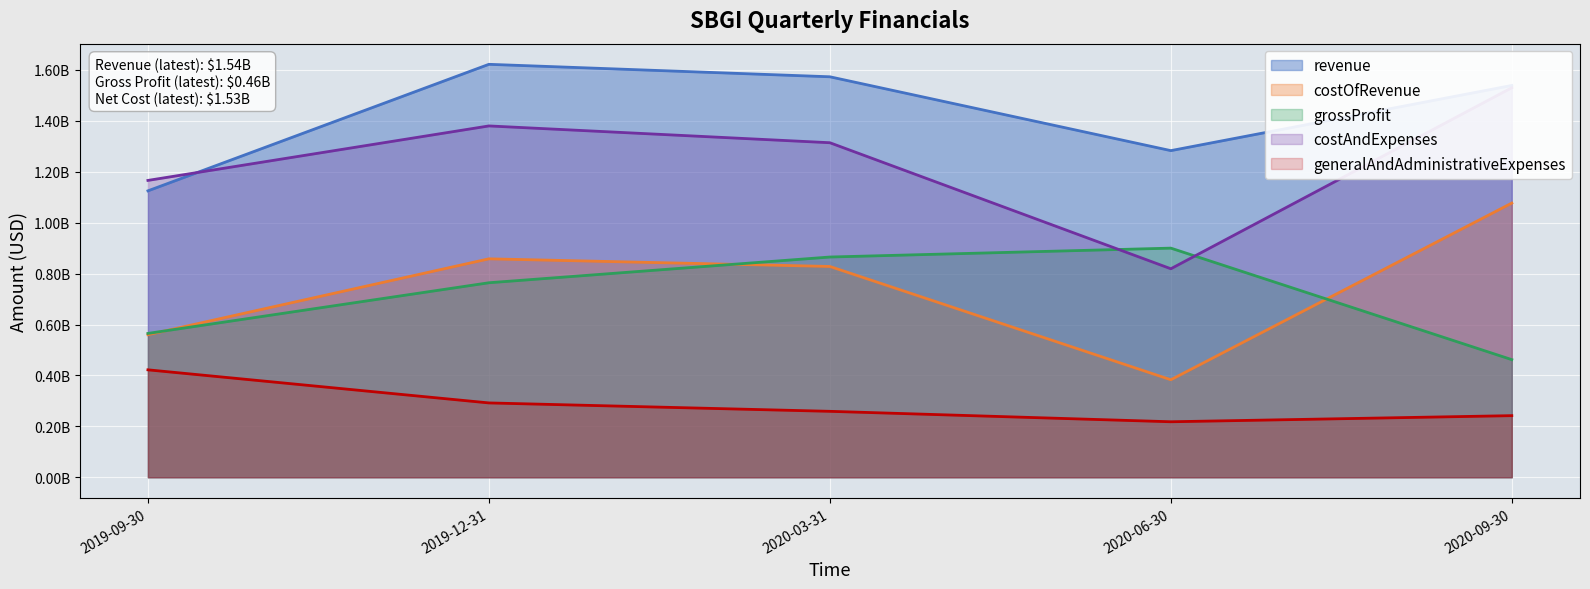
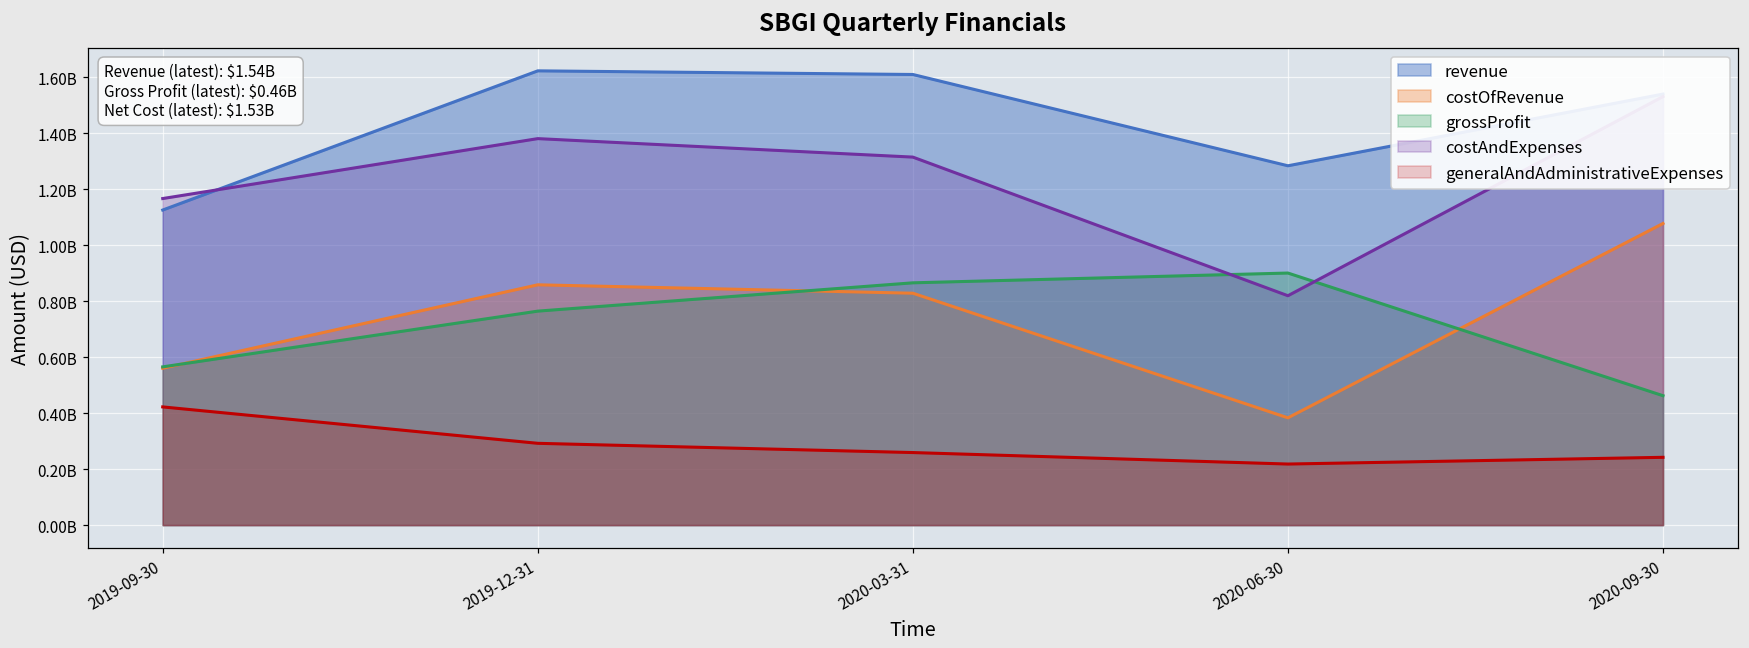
revenue, 2020-03-31: 1570000000 -> 1610000000
